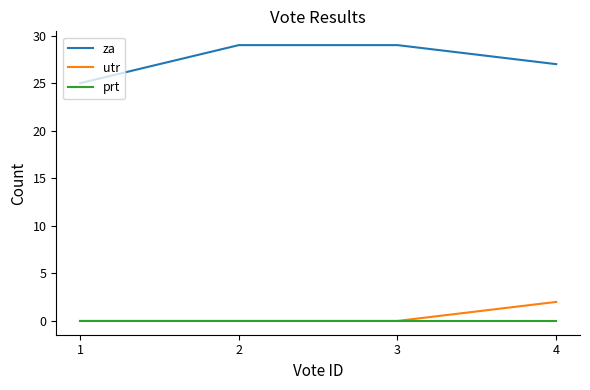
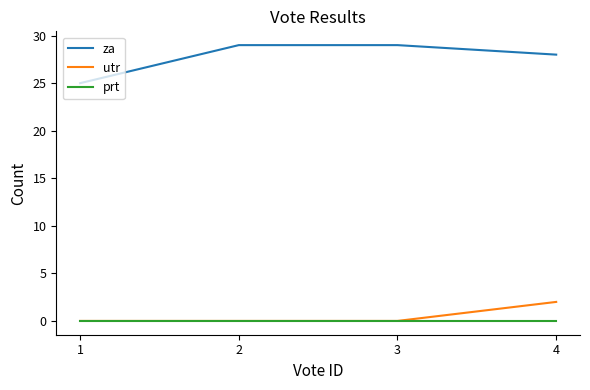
za, 4: 27 -> 28
